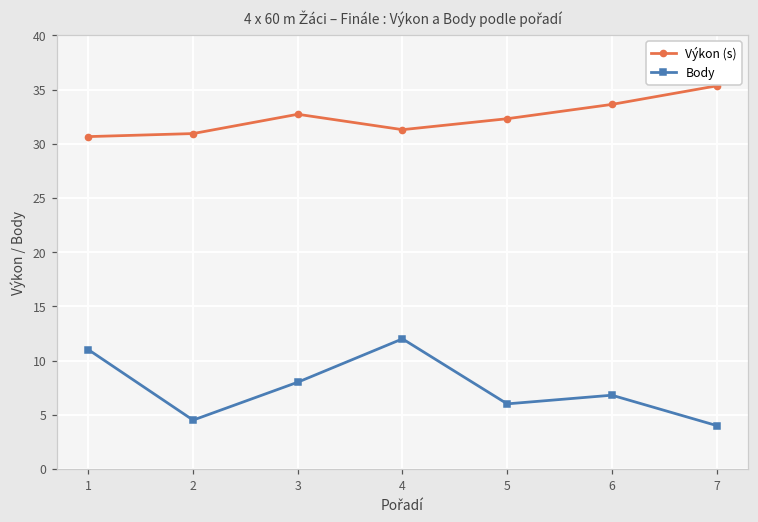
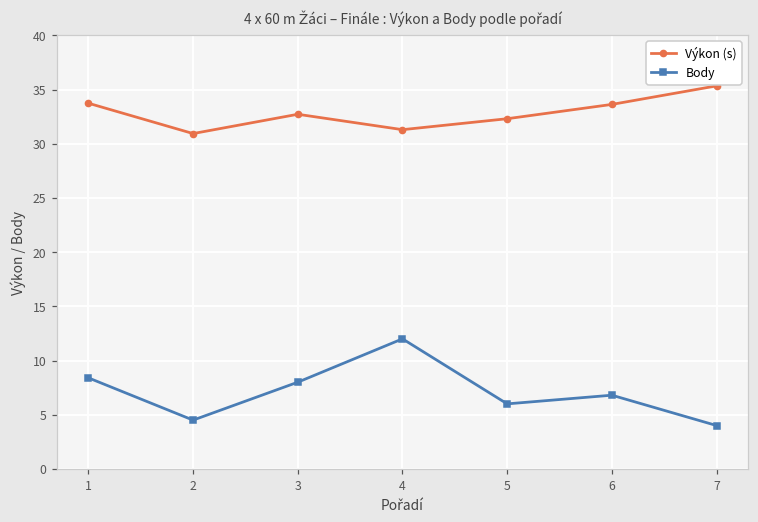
Výkon (s), 1: 31 -> 34
Body, 1: 11 -> 8
